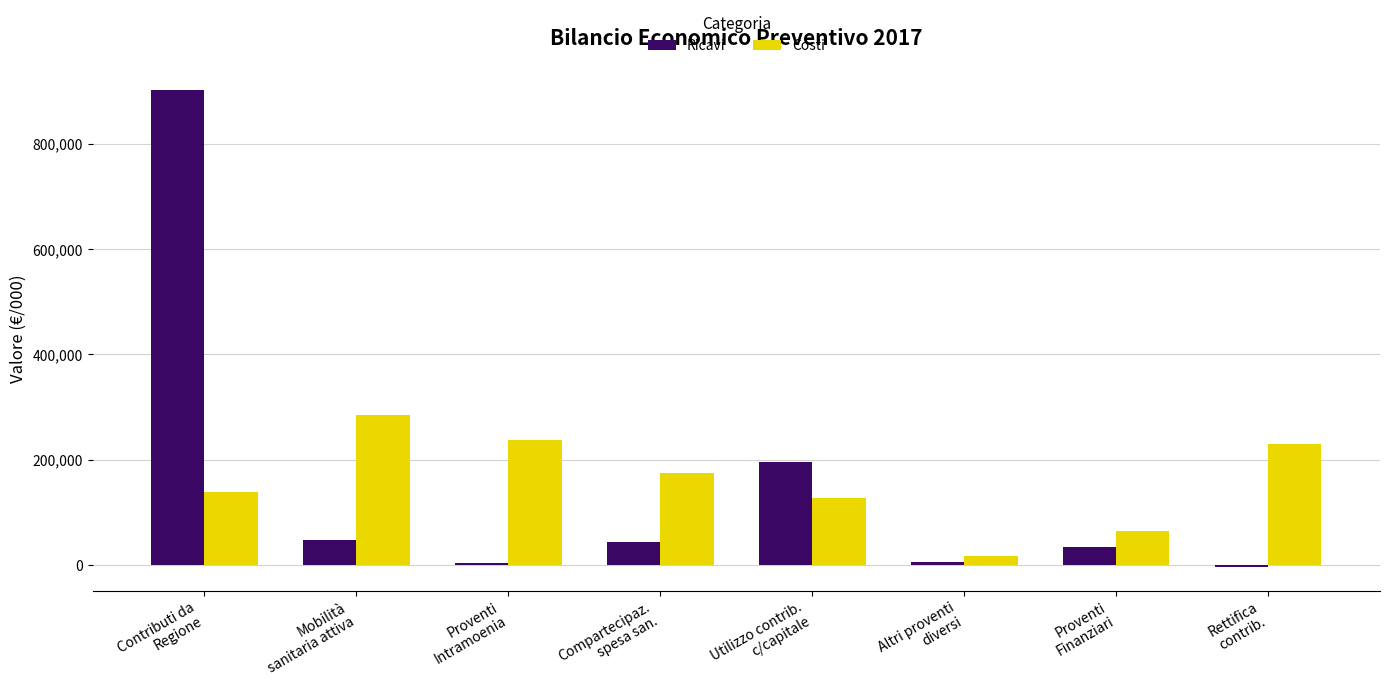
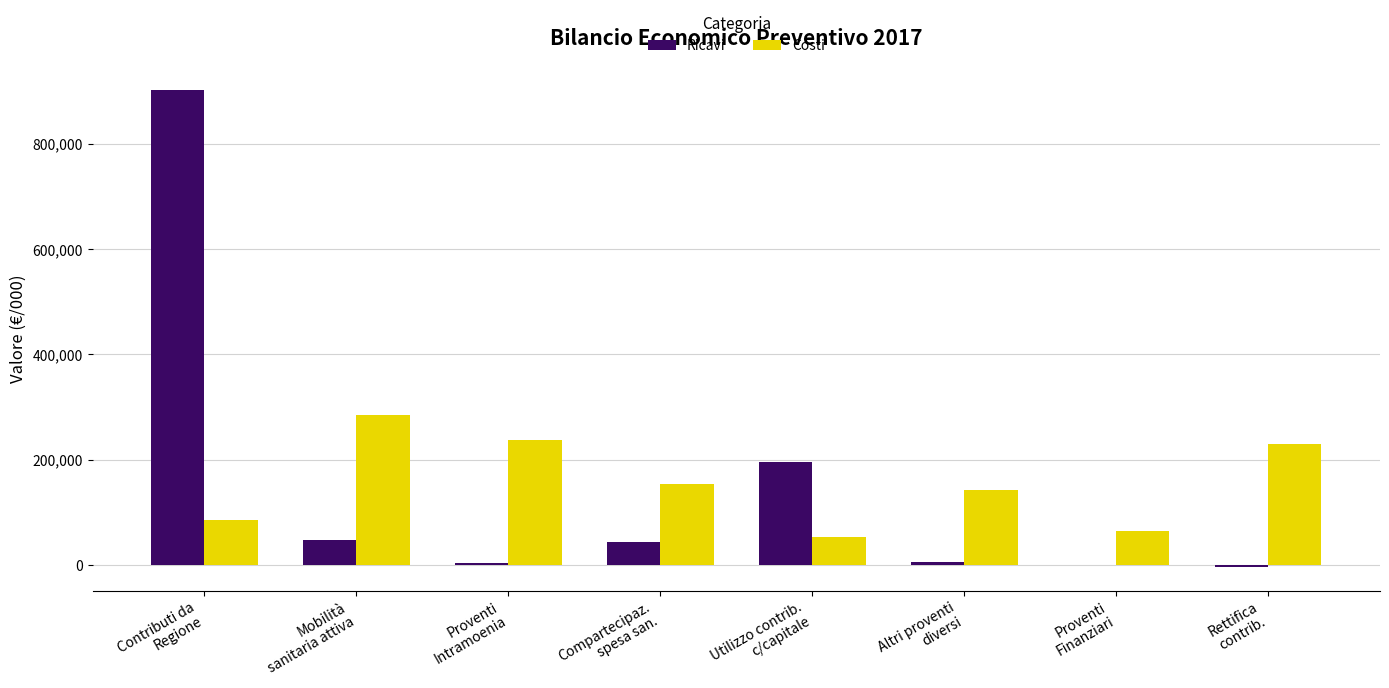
Costi, Contributi da Regione: 140,000 -> 80,000
Costi, Compartecipaz. spesa san.: 170,000 -> 150,000
Costi, Utilizzo contrib. c/capitale: 130,000 -> 50,000
Costi, Altri proventi diversi: 20,000 -> 140,000
Ricavi, Proventi Finanziari: 30,000 -> 0
